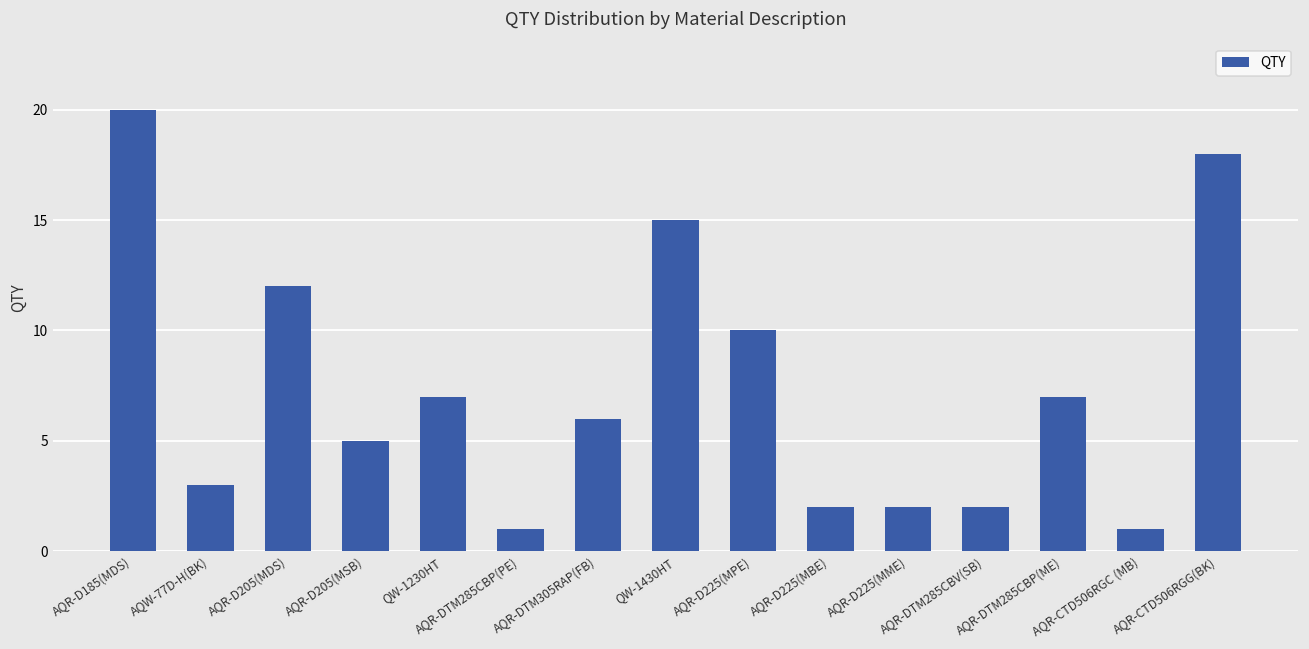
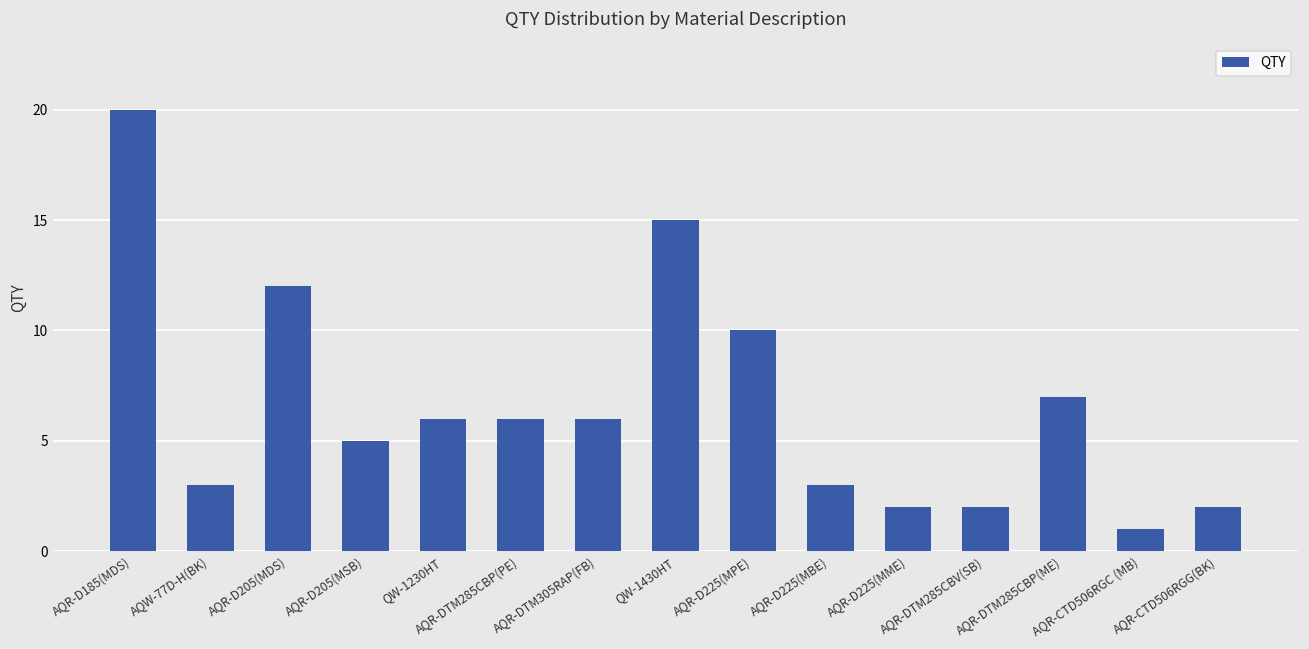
QW-1230HT: 7 -> 6
AQR-DTM285CBP(PE): 1 -> 6
AQR-D225(MBE): 2 -> 3
AQR-CTD506RGG(BK): 18 -> 2
